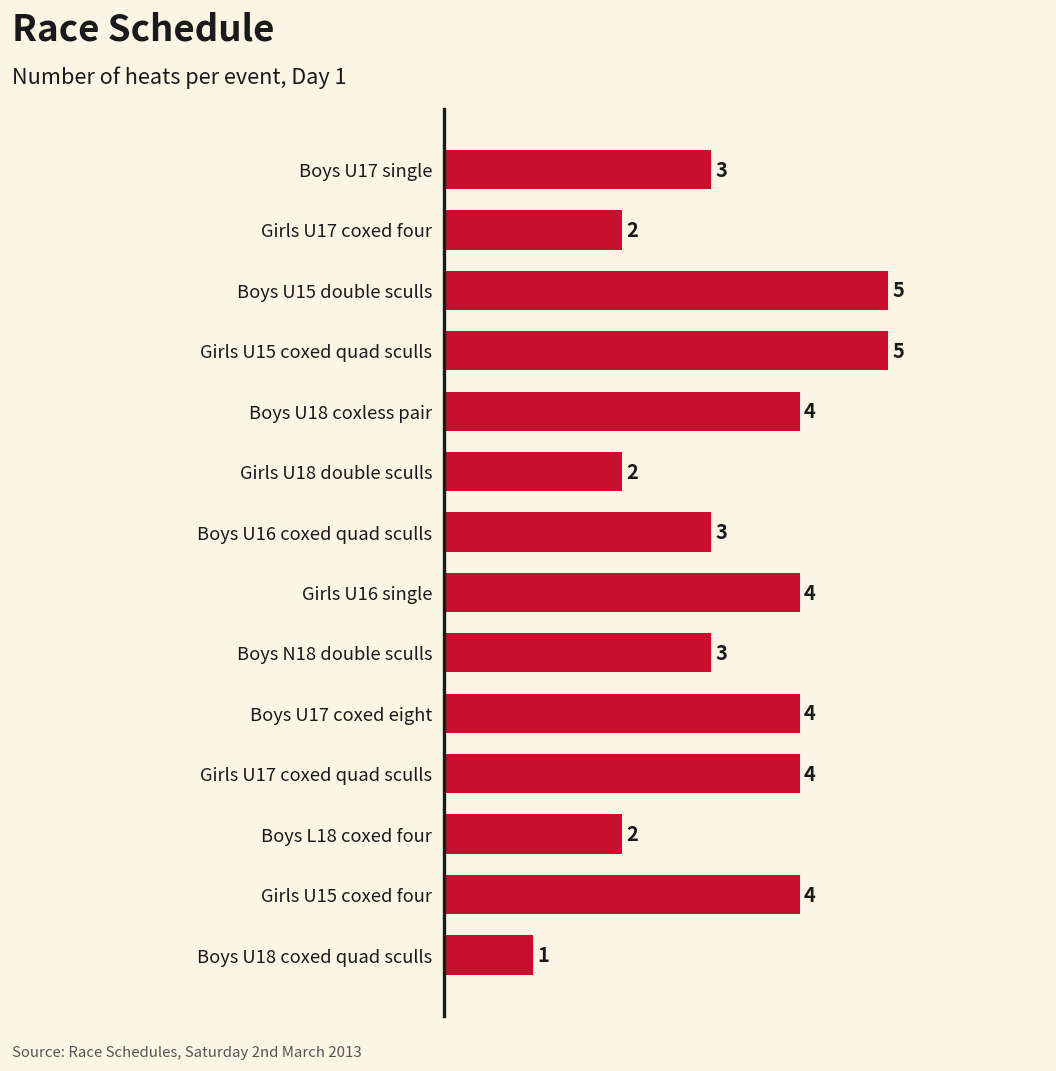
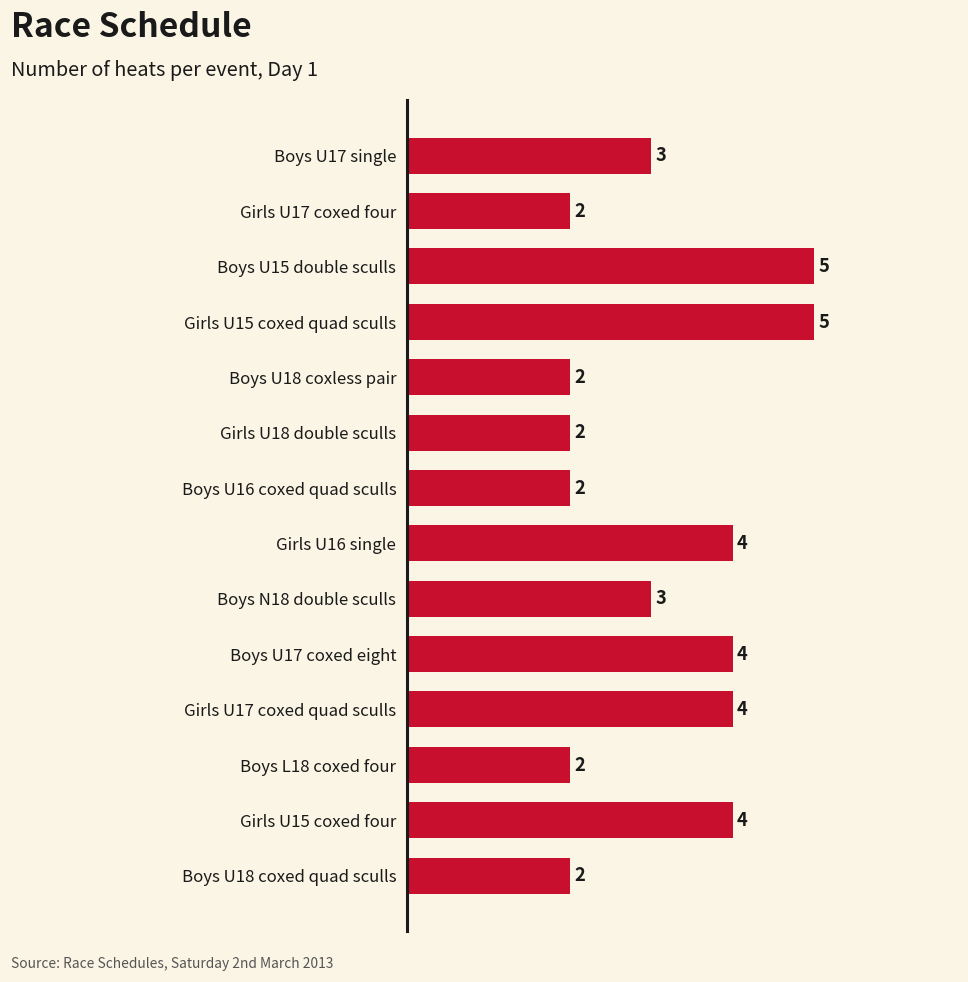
Boys U18 coxless pair: 4 -> 2
Boys U16 coxed quad sculls: 3 -> 2
Boys U18 coxed quad sculls: 1 -> 2
